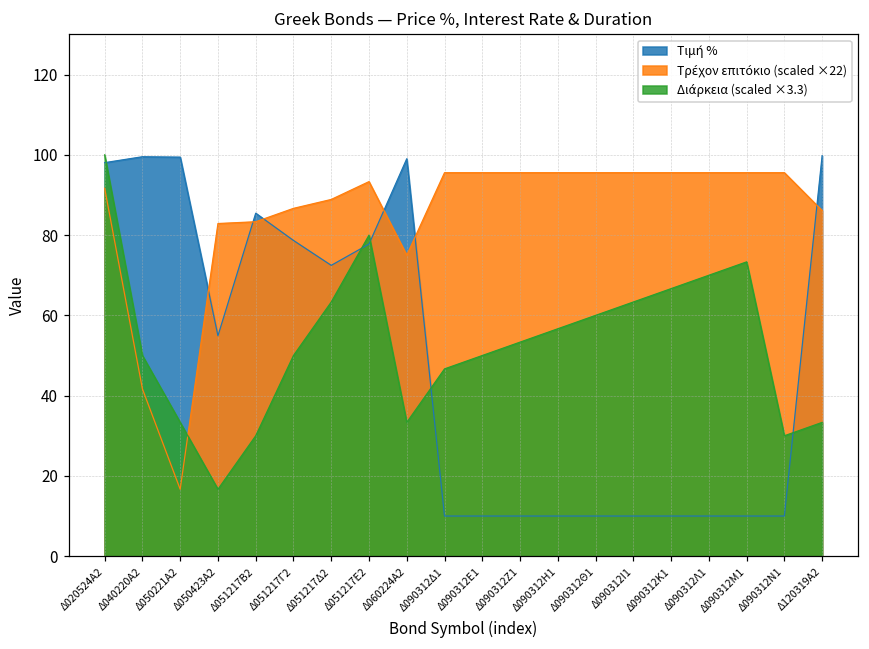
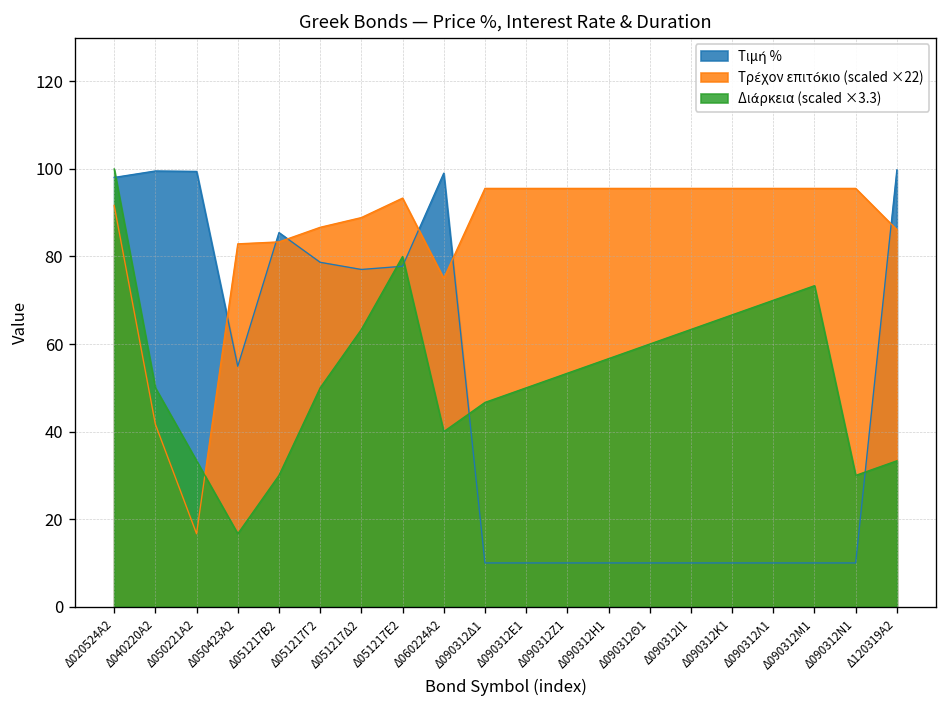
Τιμή %, Δ051217Δ2: 72 -> 77
Διάρκεια (scaled ×3.3), Δ060224Α2: 33 -> 40
